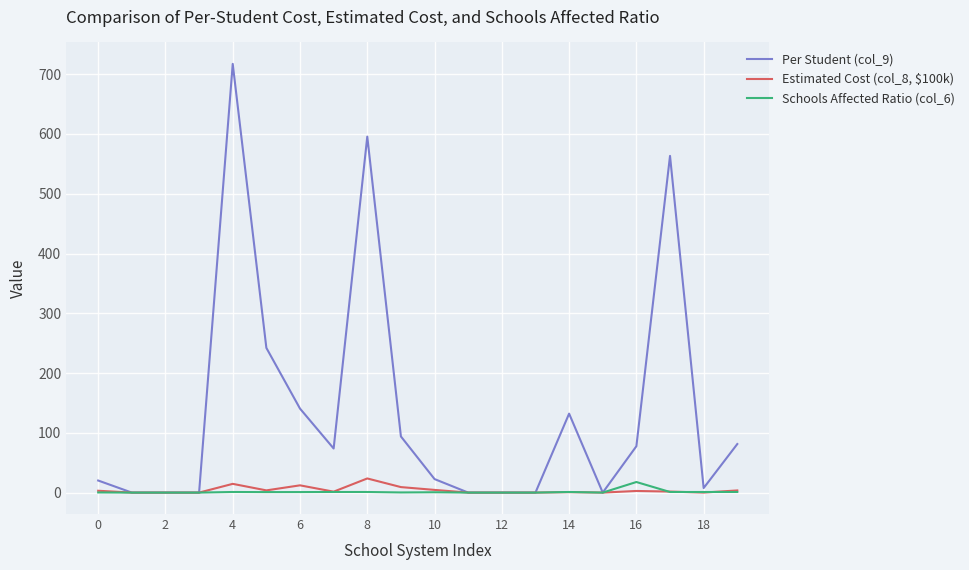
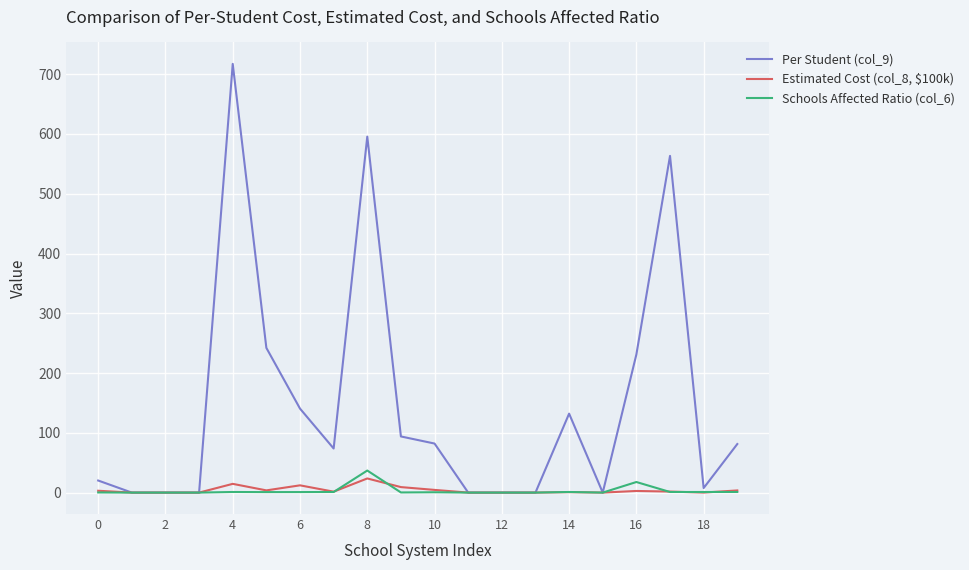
Schools Affected Ratio (col_6), 8: 0 -> 40
Per Student (col_9), 10: 20 -> 80
Per Student (col_9), 16: 80 -> 230
